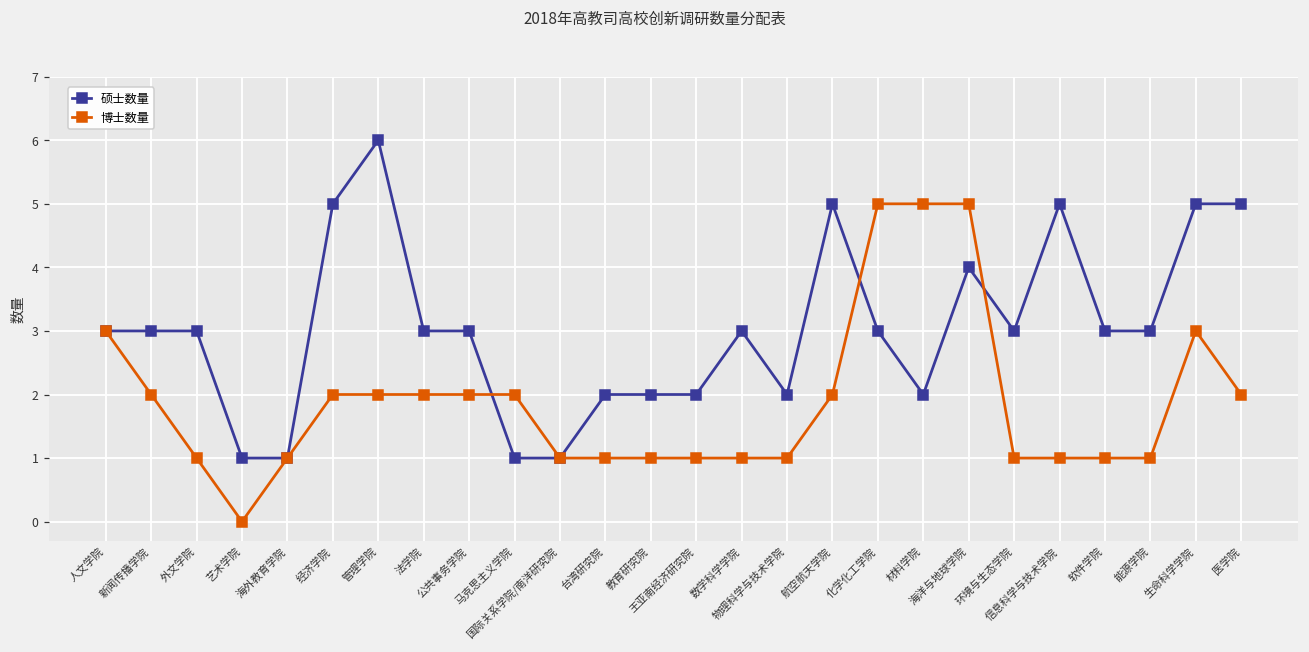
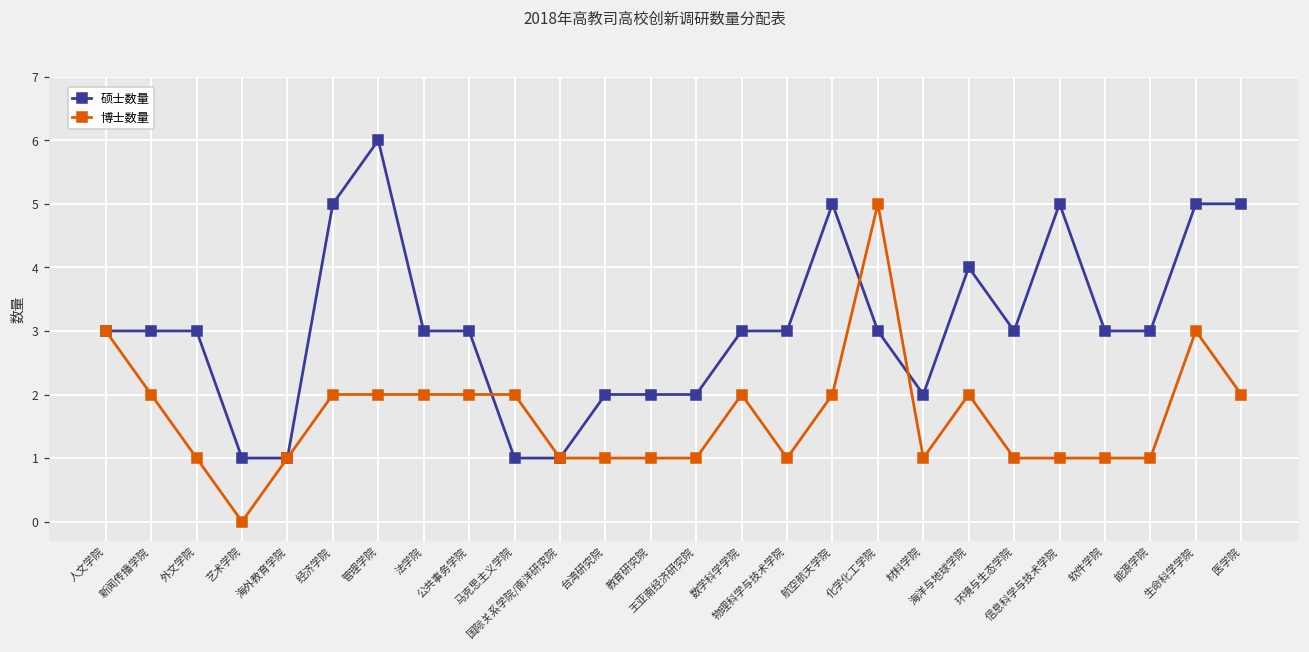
博士数量, 数学科学学院: 1 -> 2
硕士数量, 物理科学与技术学院: 2 -> 3
博士数量, 材料学院: 5 -> 1
博士数量, 海洋与地球学院: 5 -> 2
